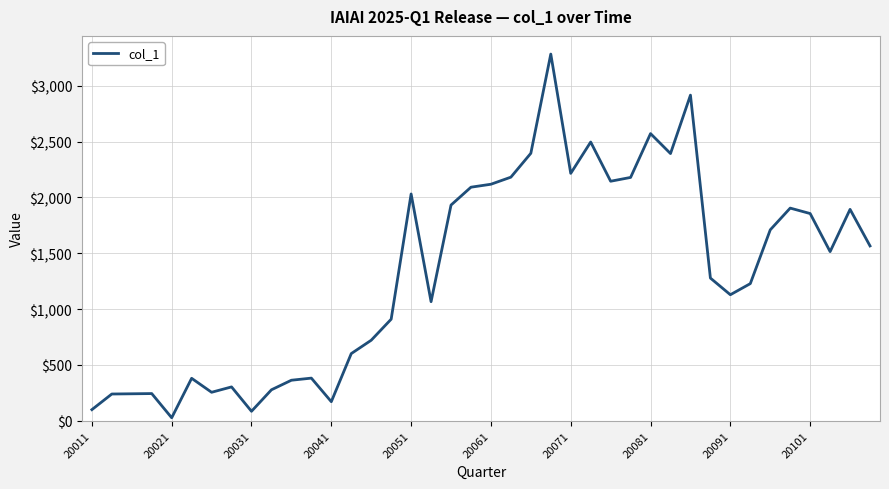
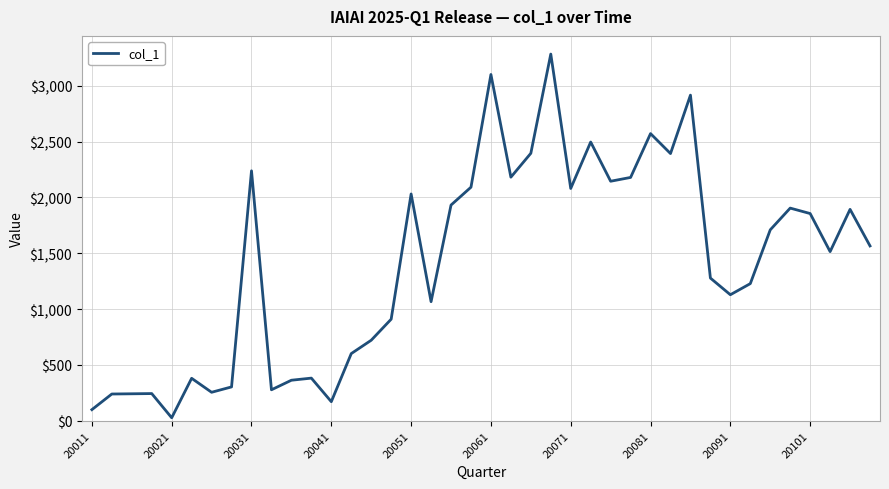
20031: $90 -> $2,240
20061: $2,120 -> $3,100
20071: $2,220 -> $2,080
